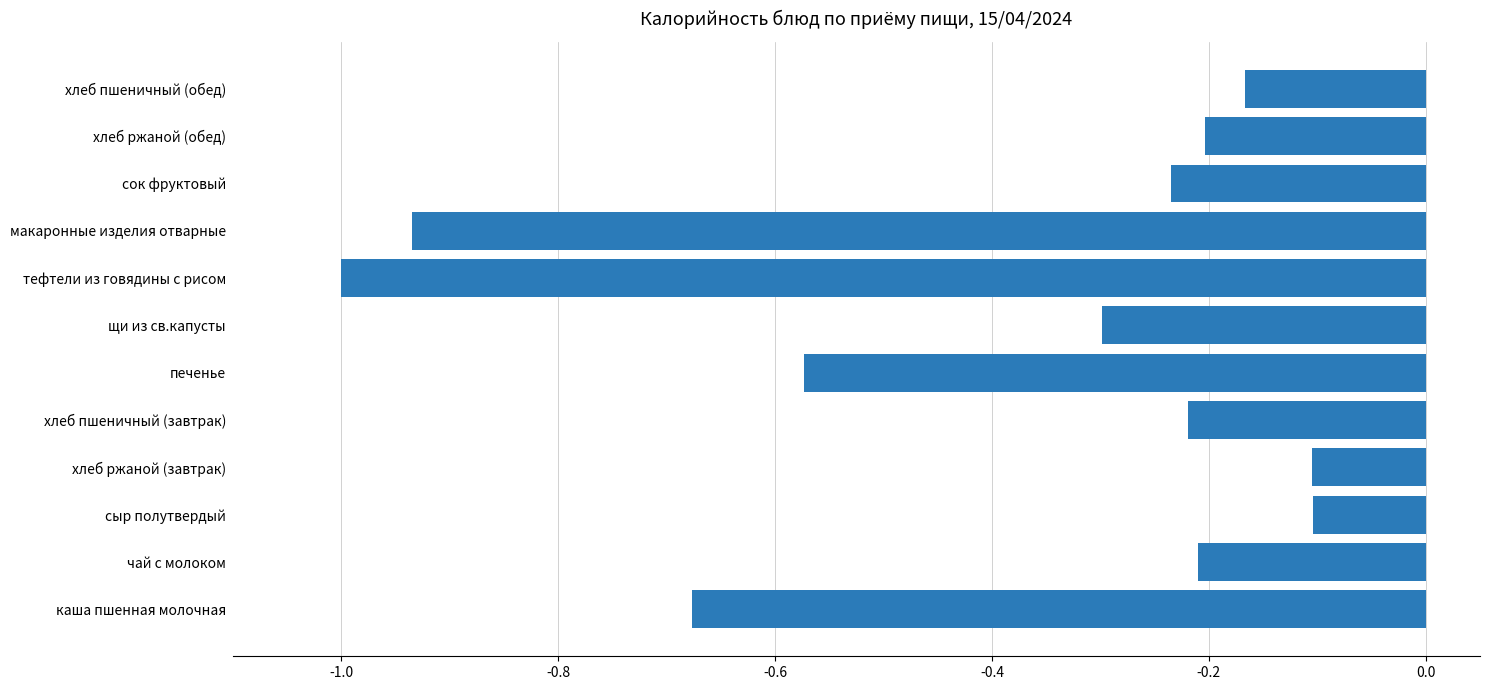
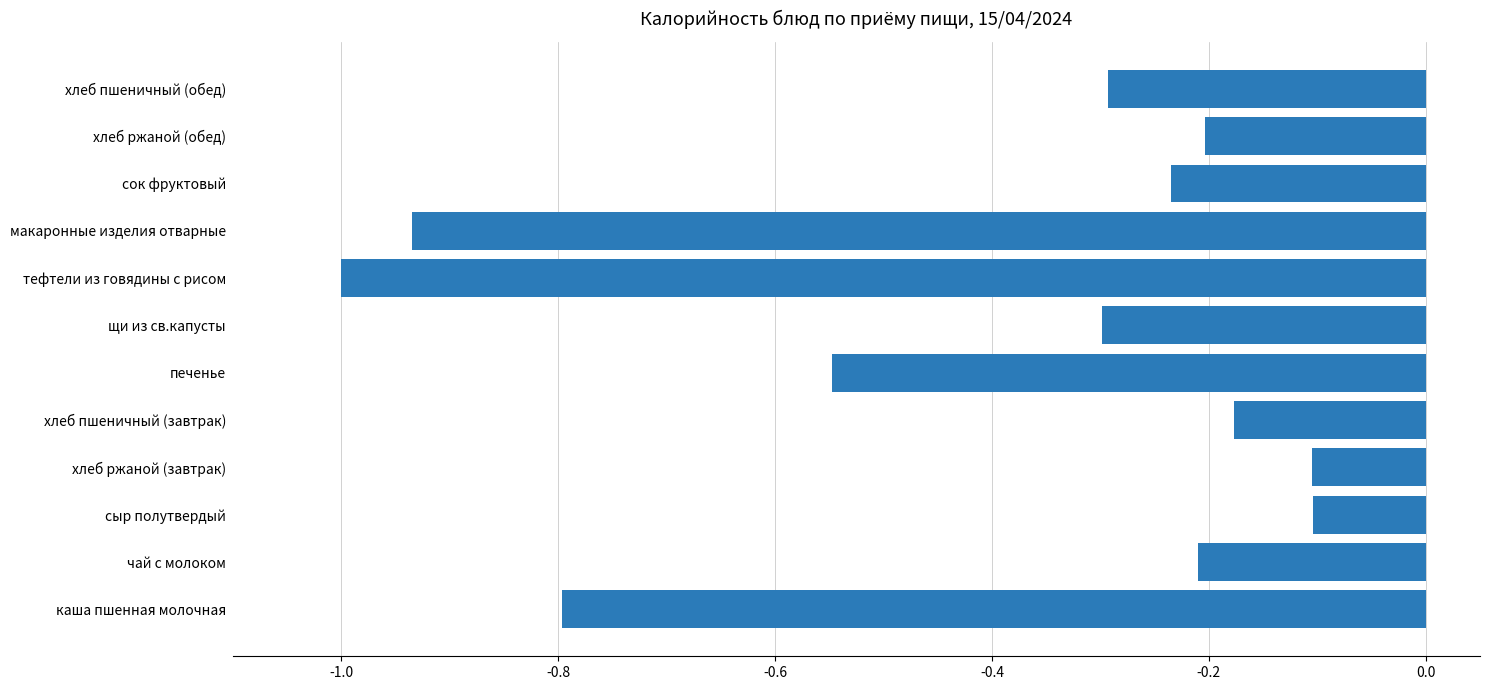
хлеб пшеничный (обед): -0.167 -> -0.293
печенье: -0.573 -> -0.548
хлеб пшеничный (завтрак): -0.220 -> -0.177
каша пшенная молочная: -0.677 -> -0.796
